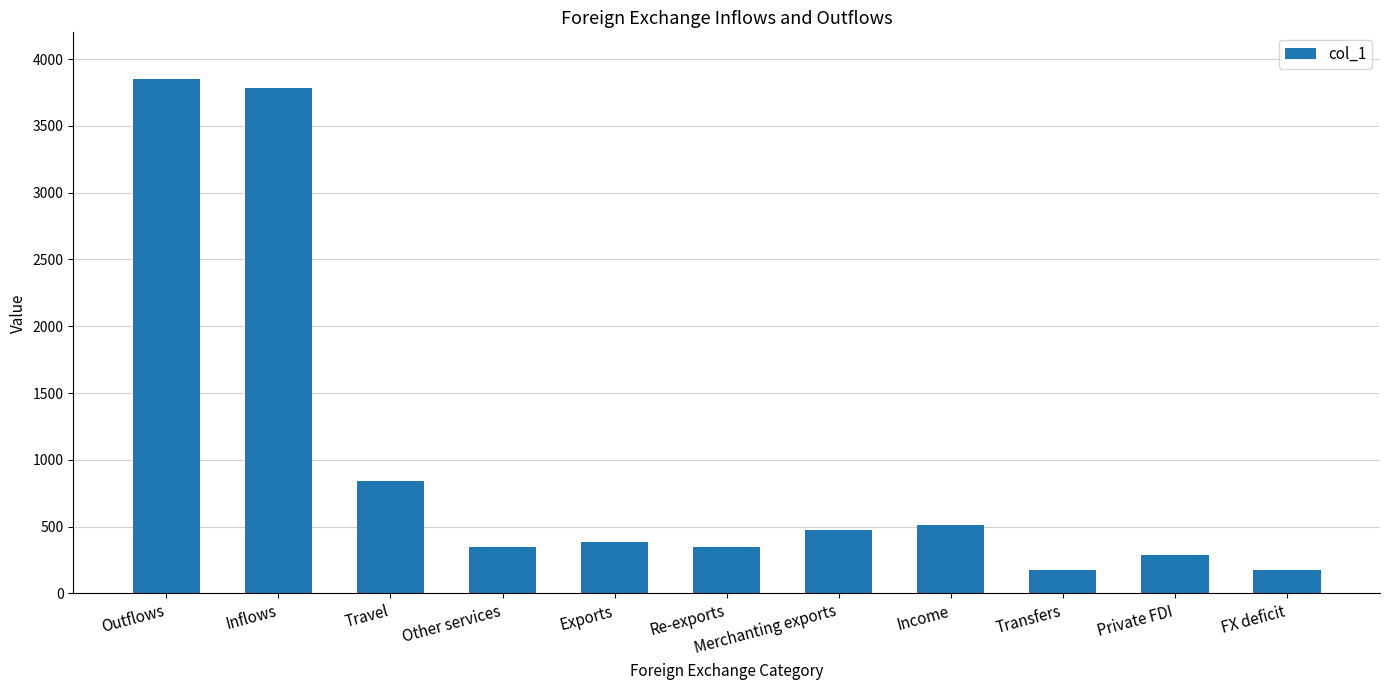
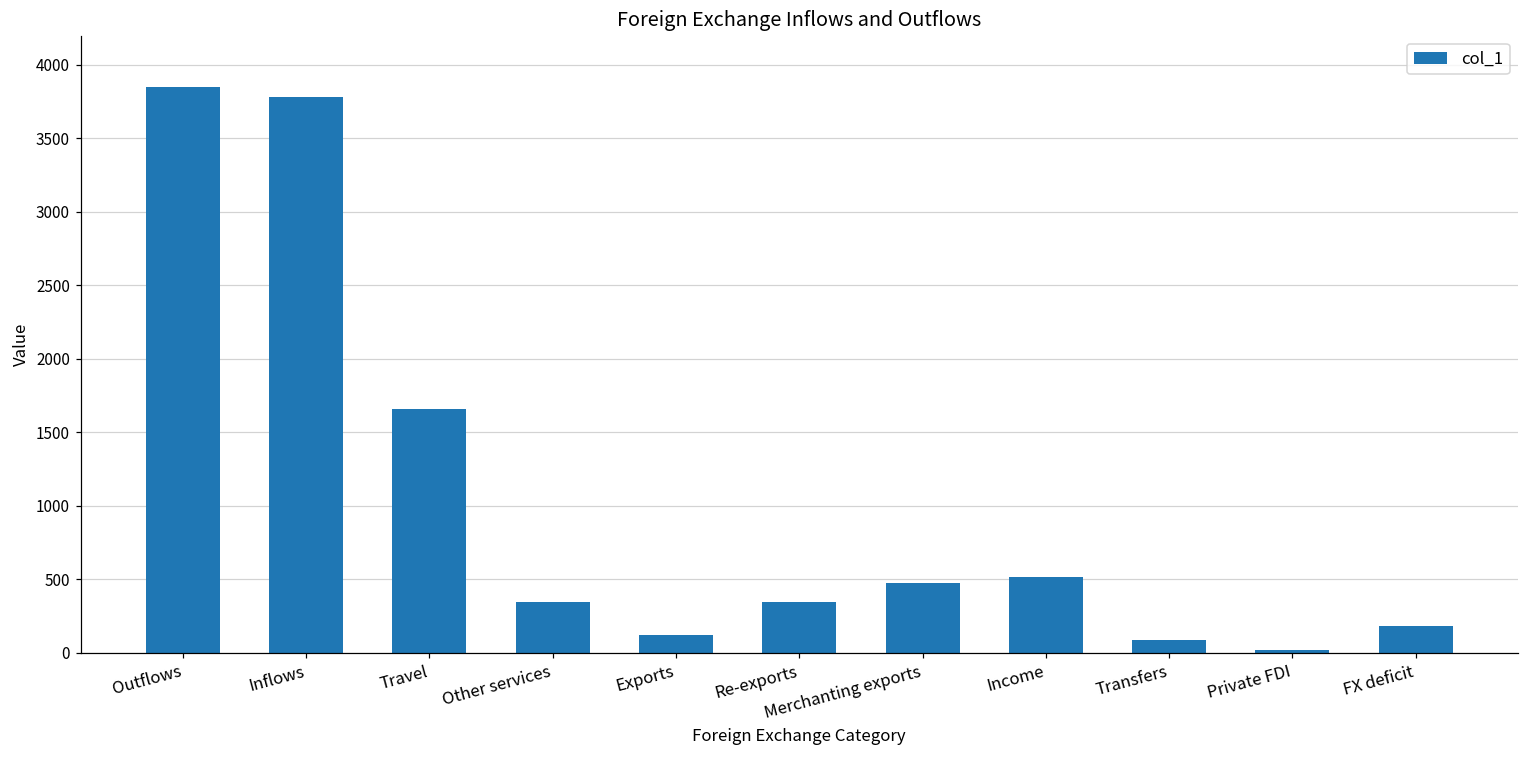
Travel: 840 -> 1660
Exports: 390 -> 120
Transfers: 170 -> 90
Private FDI: 290 -> 20
